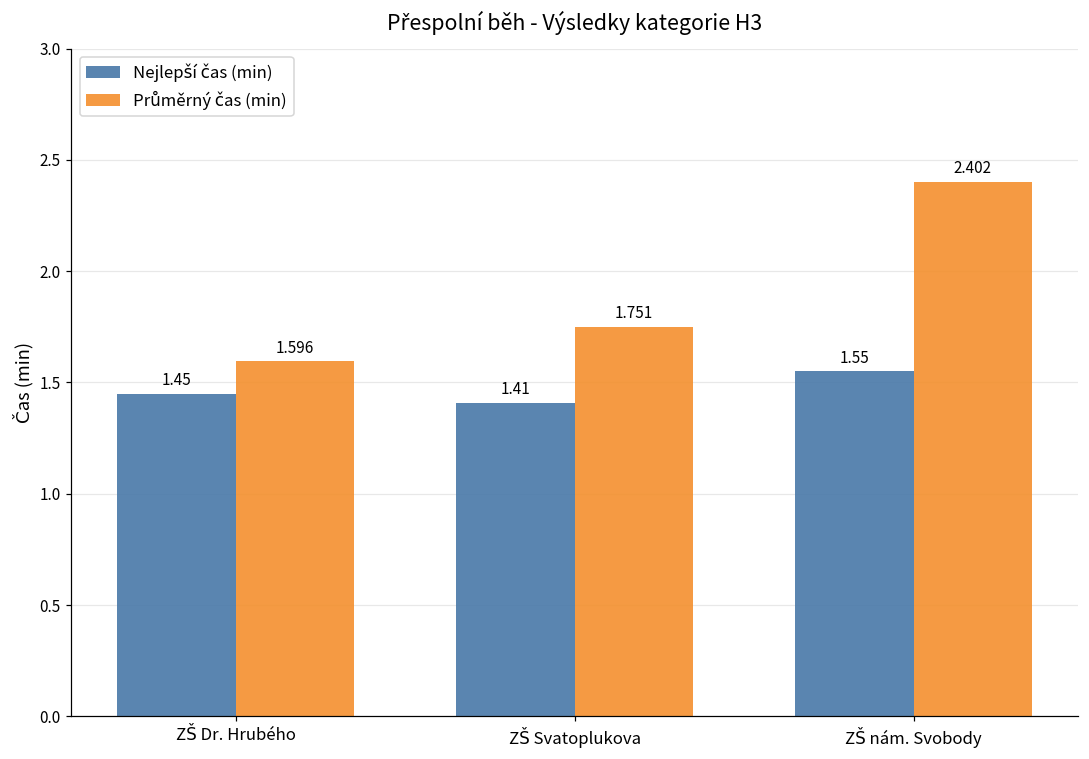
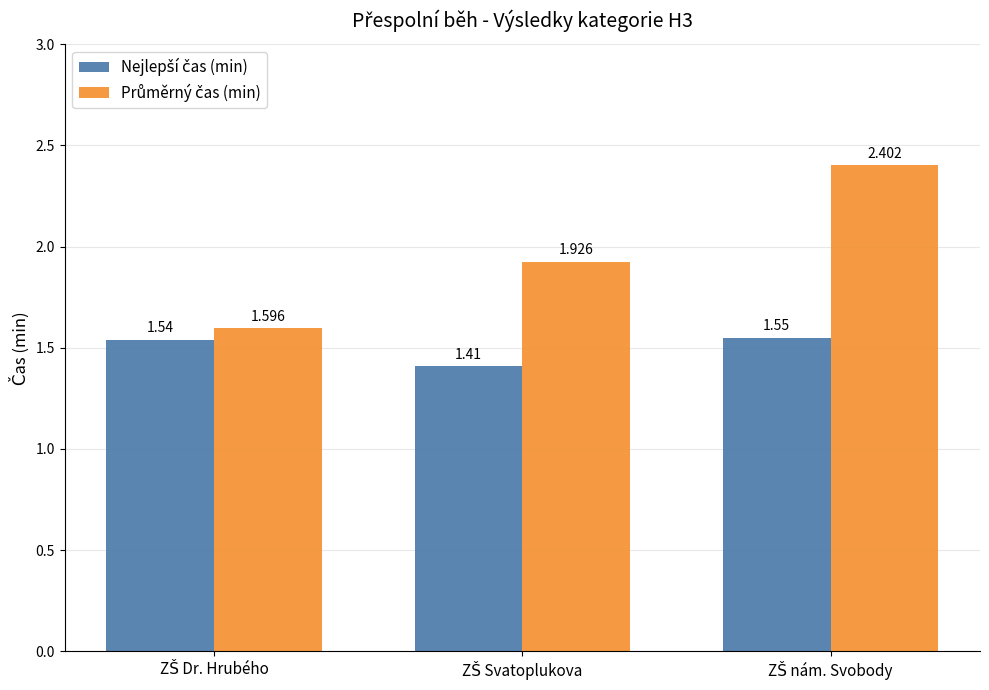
Nejlepší čas (min), ZŠ Dr. Hrubého: 1.45 -> 1.54
Průměrný čas (min), ZŠ Svatoplukova: 1.751 -> 1.926
